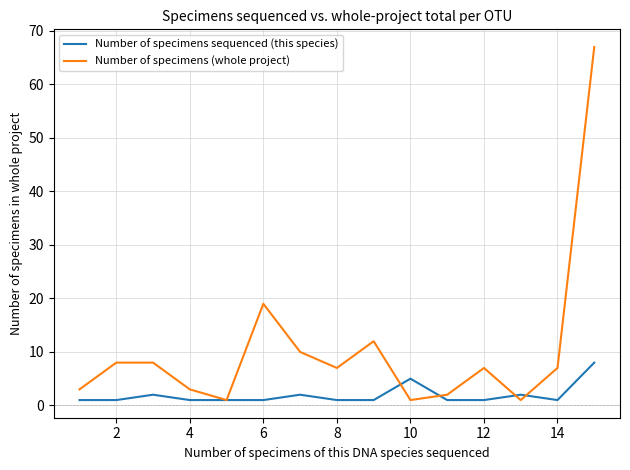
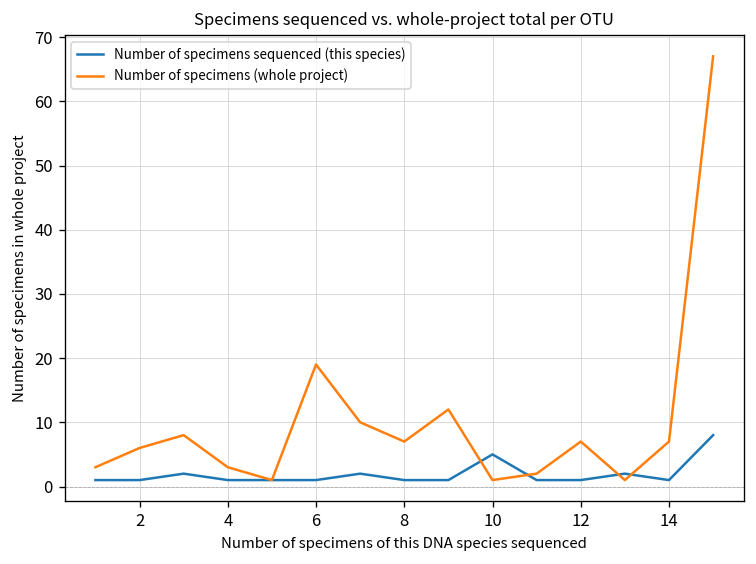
Number of specimens (whole project), 2: 8 -> 6
